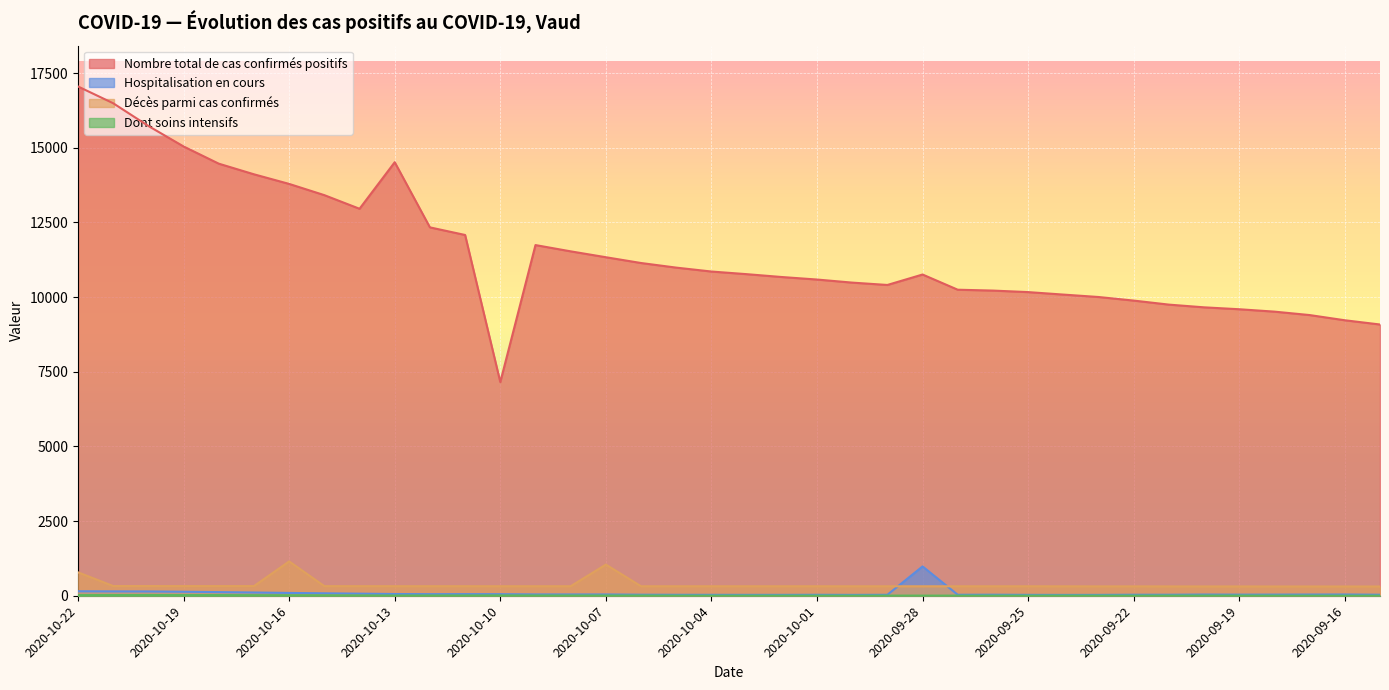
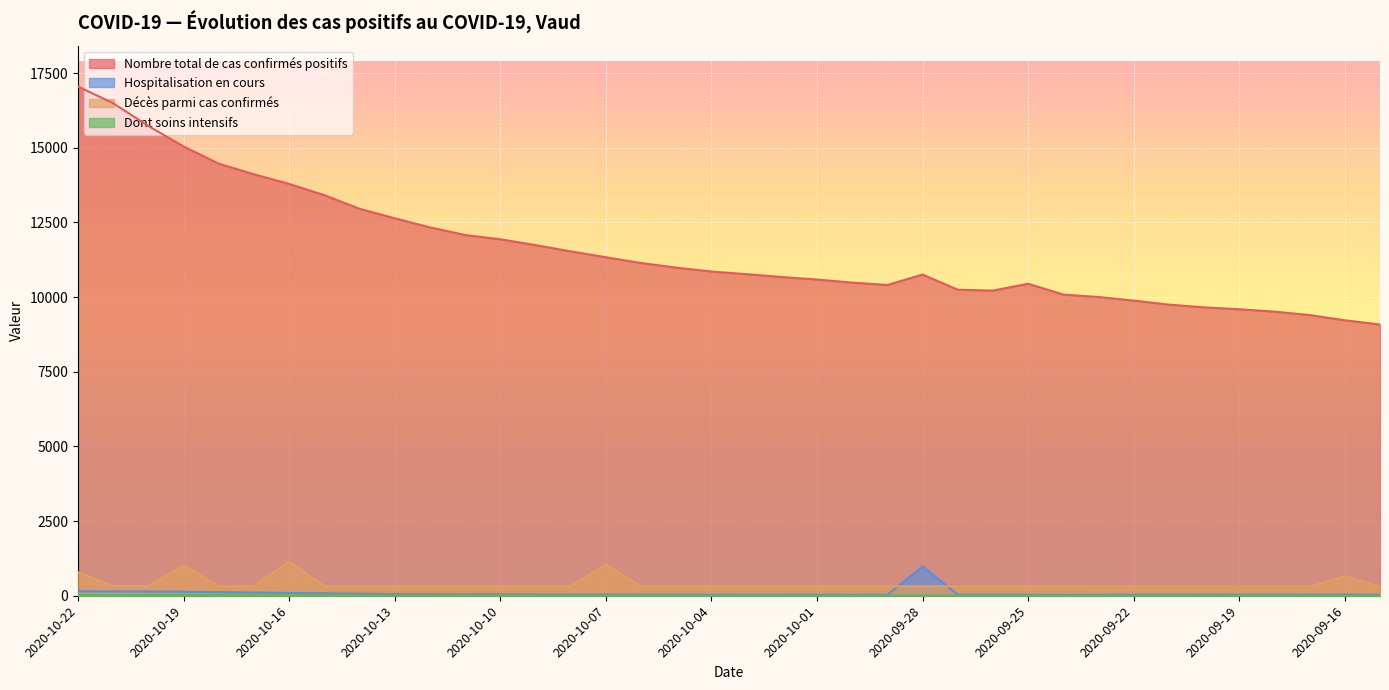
Décès parmi cas confirmés, 2020-10-19: 300 -> 1000
Nombre total de cas confirmés positifs, 2020-10-13: 14500 -> 12600
Nombre total de cas confirmés positifs, 2020-10-10: 7200 -> 11900
Nombre total de cas confirmés positifs, 2020-09-25: 10200 -> 10400
Décès parmi cas confirmés, 2020-09-16: 300 -> 700
